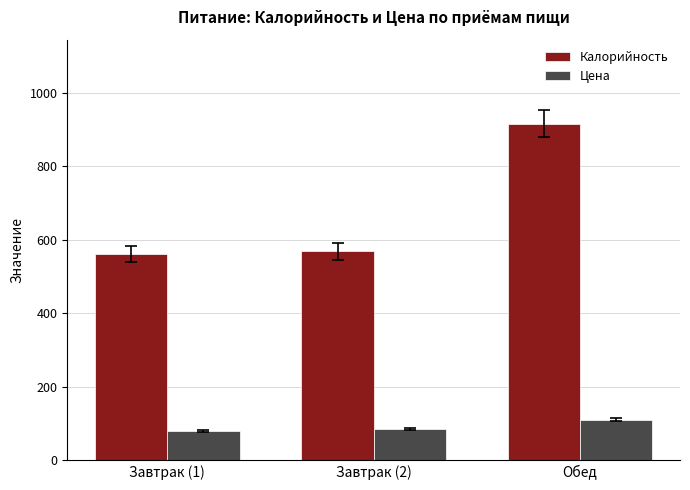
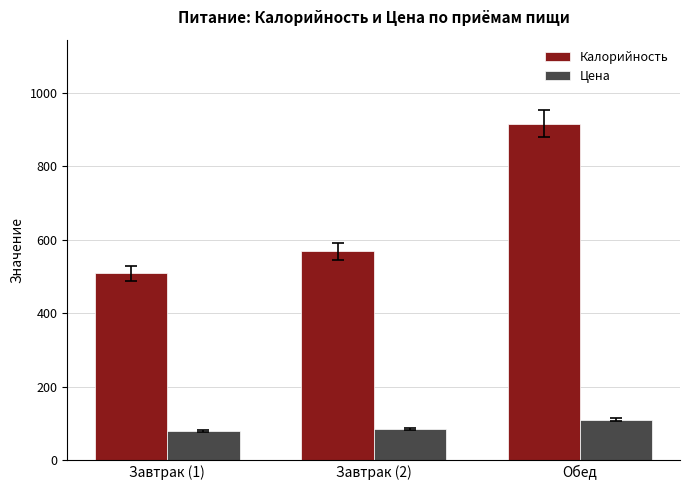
Калорийность, Завтрак (1): 560 -> 510
